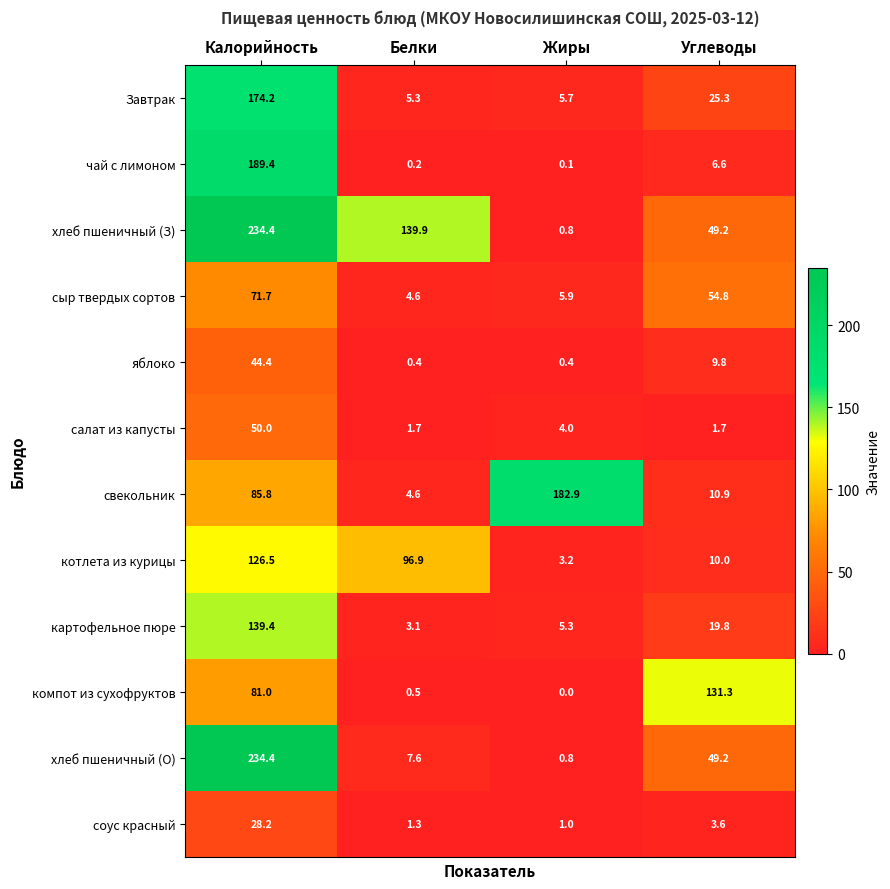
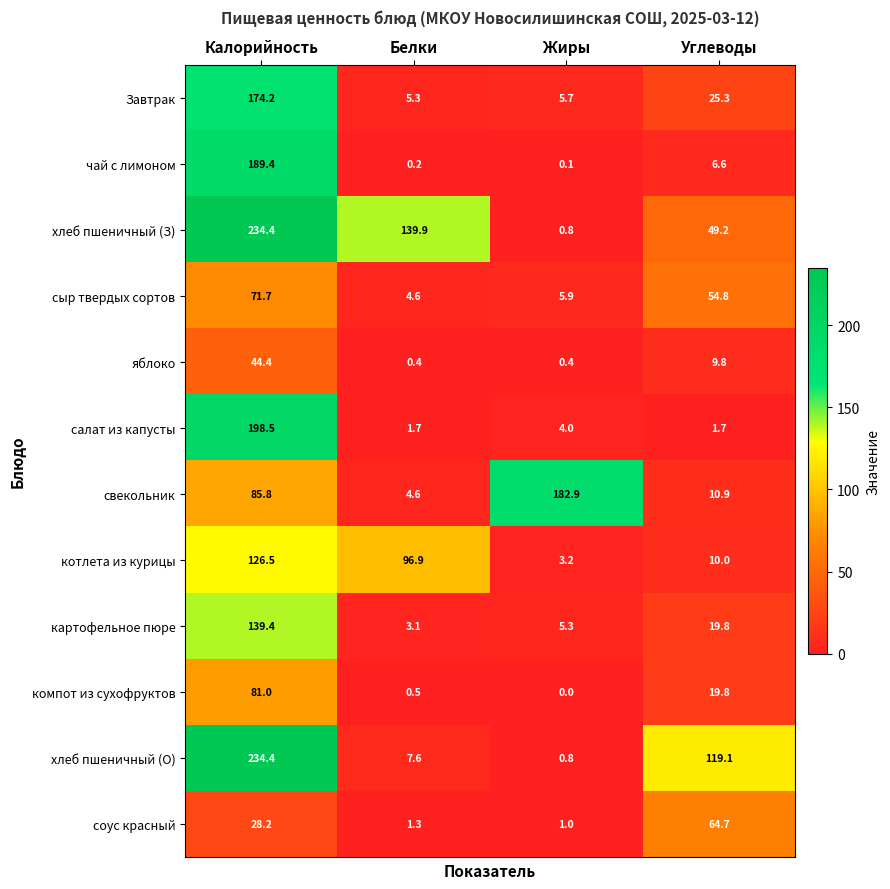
салат из капусты, Калорийность: 50.0 -> 198.5
компот из сухофруктов, Углеводы: 131.3 -> 19.8
хлеб пшеничный (О), Углеводы: 49.2 -> 119.1
соус красный, Углеводы: 3.6 -> 64.7
